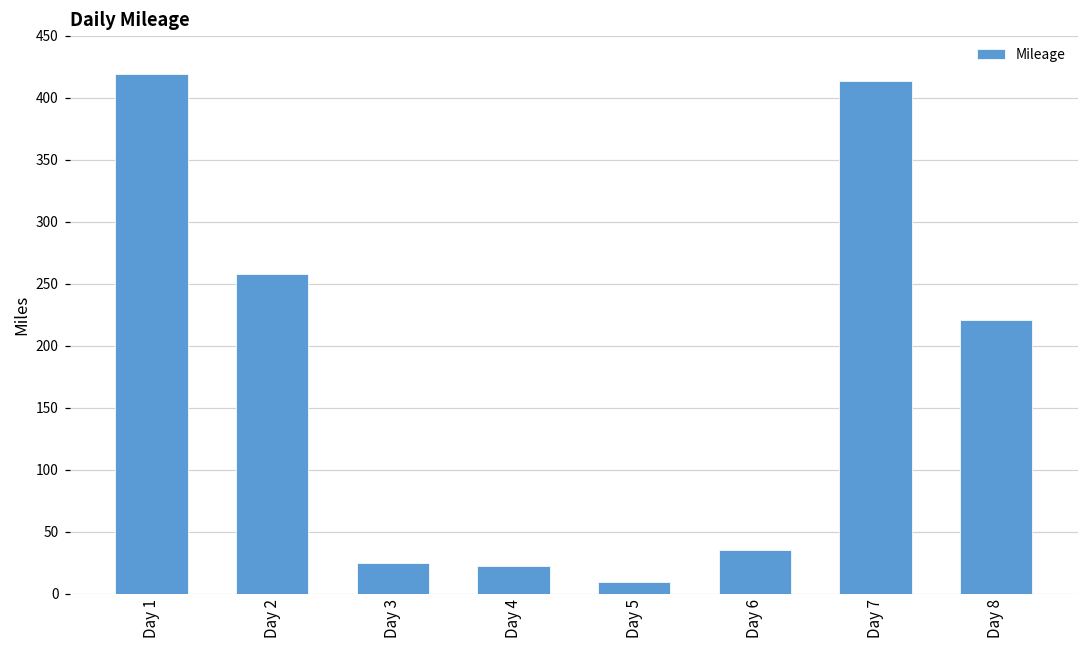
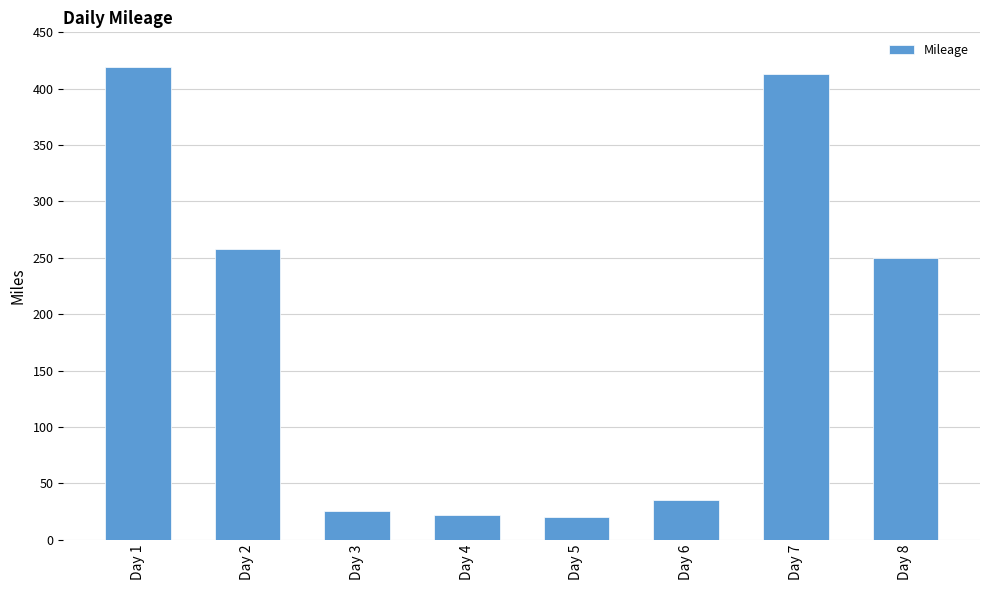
Day 5: 9 -> 20
Day 8: 221 -> 250
